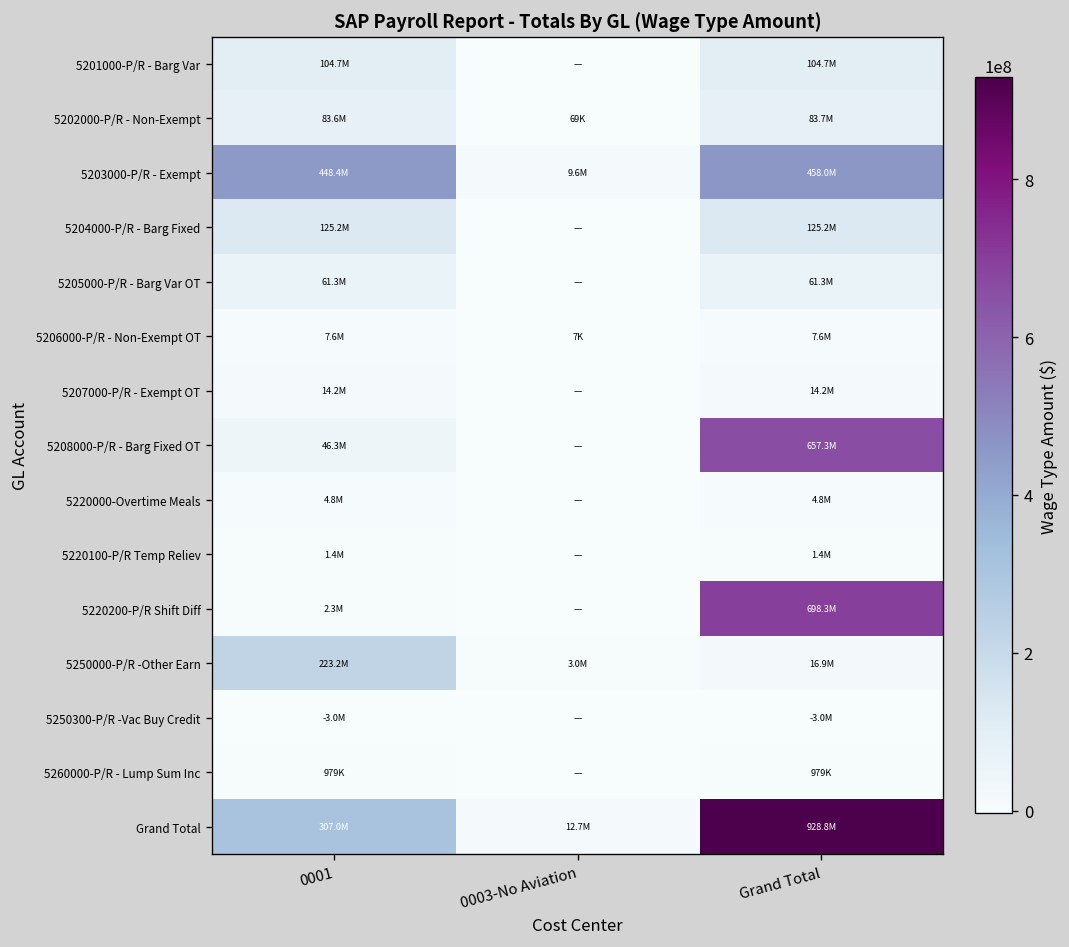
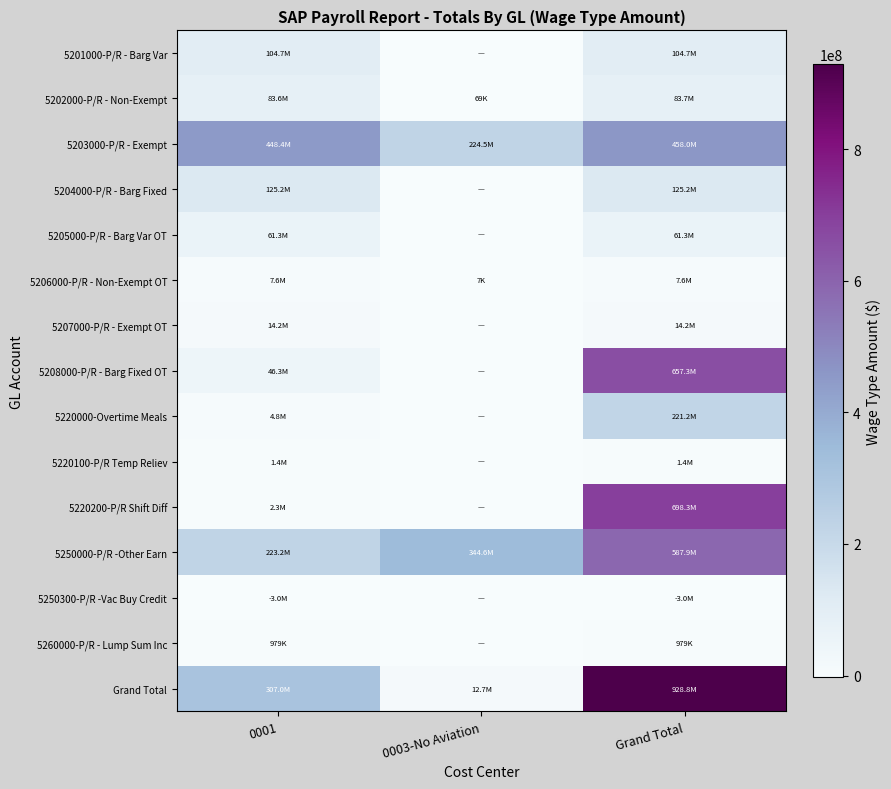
5203000-P/R - Exempt, 0003-No Aviation: 9.6M -> 224.5M
5220000-Overtime Meals, Grand Total: 4.8M -> 221.2M
5250000-P/R -Other Earn, 0003-No Aviation: 3.0M -> 344.6M
5250000-P/R -Other Earn, Grand Total: 16.9M -> 587.9M
